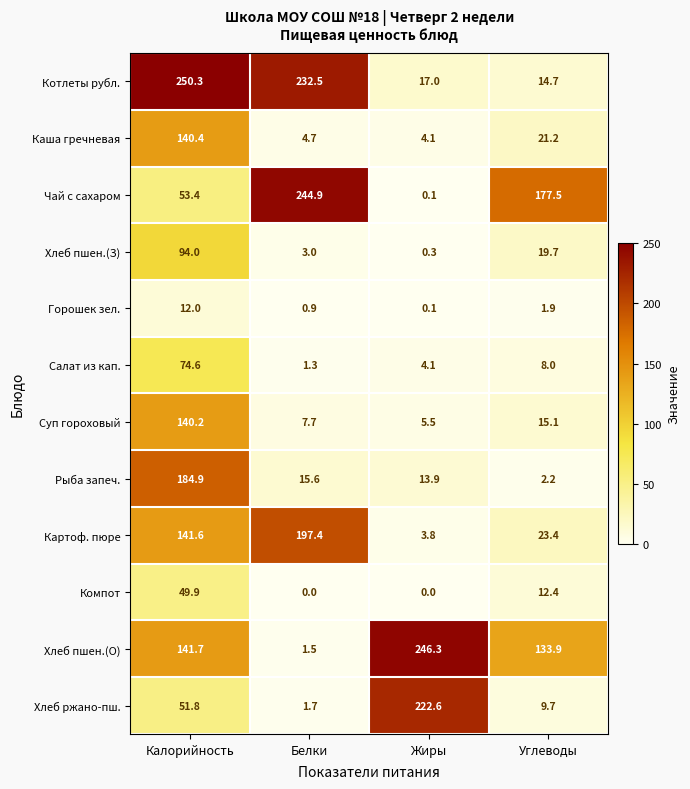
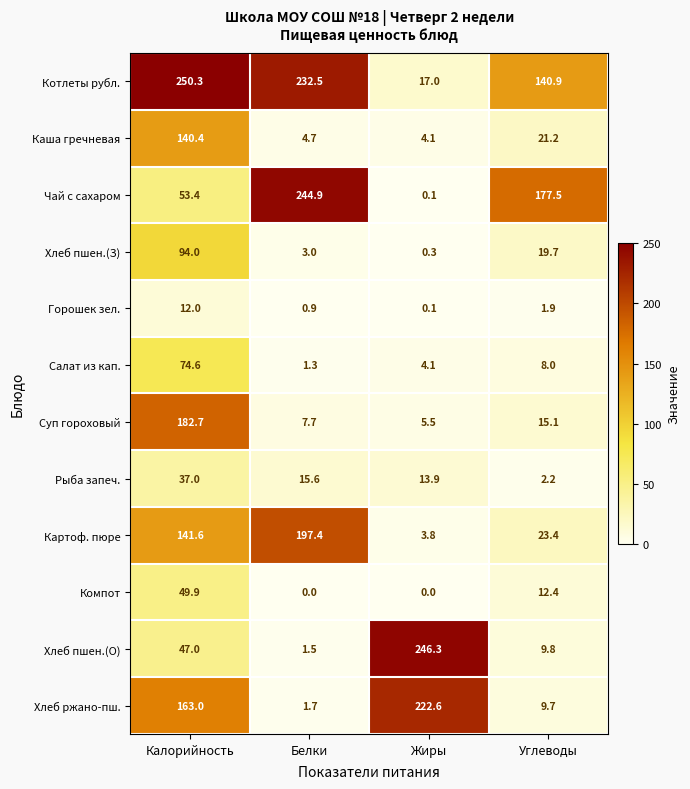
Котлеты рубл., Углеводы: 14.7 -> 140.9
Суп гороховый, Калорийность: 140.2 -> 182.7
Рыба запеч., Калорийность: 184.9 -> 37.0
Хлеб пшен.(О), Калорийность: 141.7 -> 47.0
Хлеб пшен.(О), Углеводы: 133.9 -> 9.8
Хлеб ржано-пш., Калорийность: 51.8 -> 163.0
